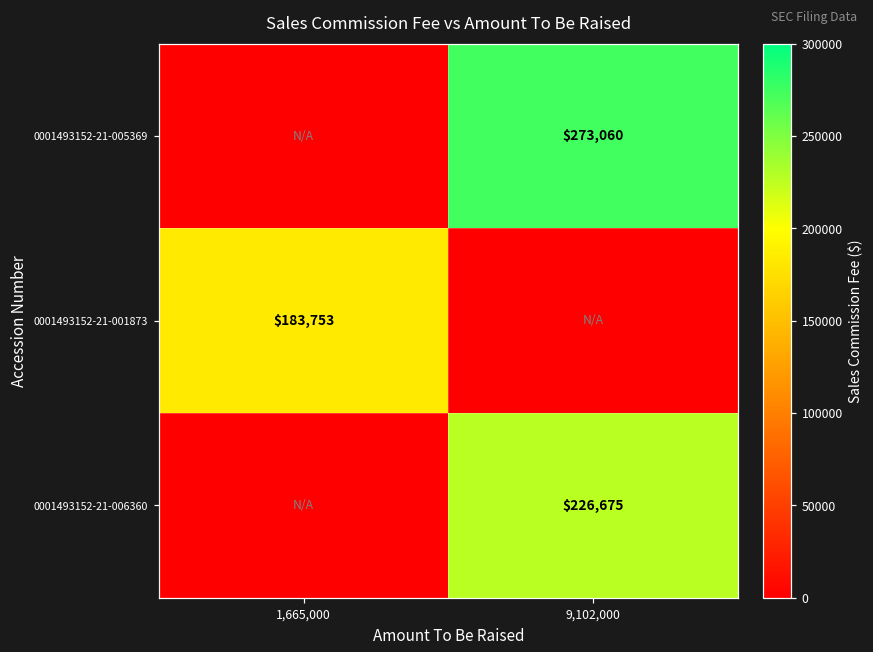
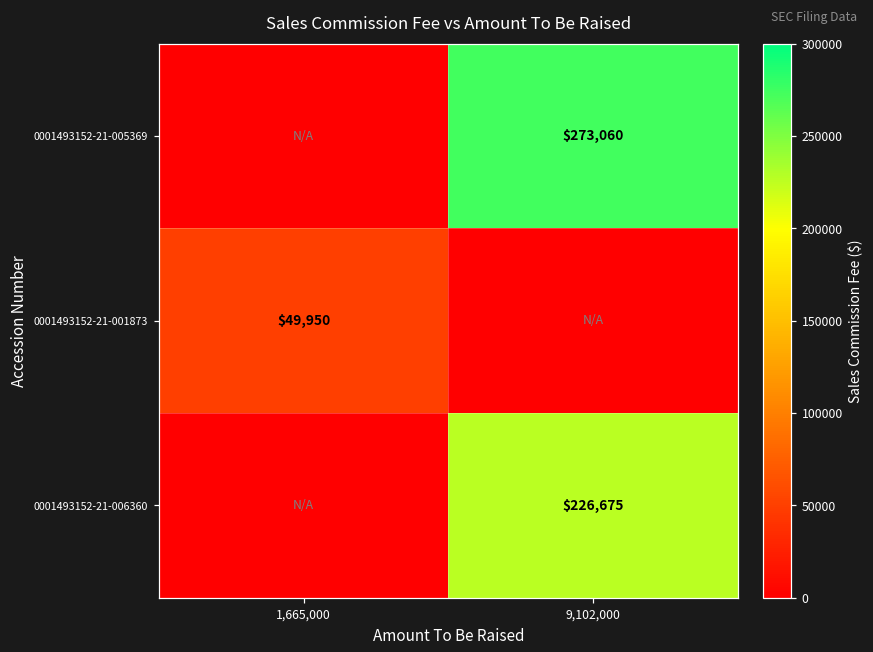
0001493152-21-001873, 1,665,000: $183,753 -> $49,950
